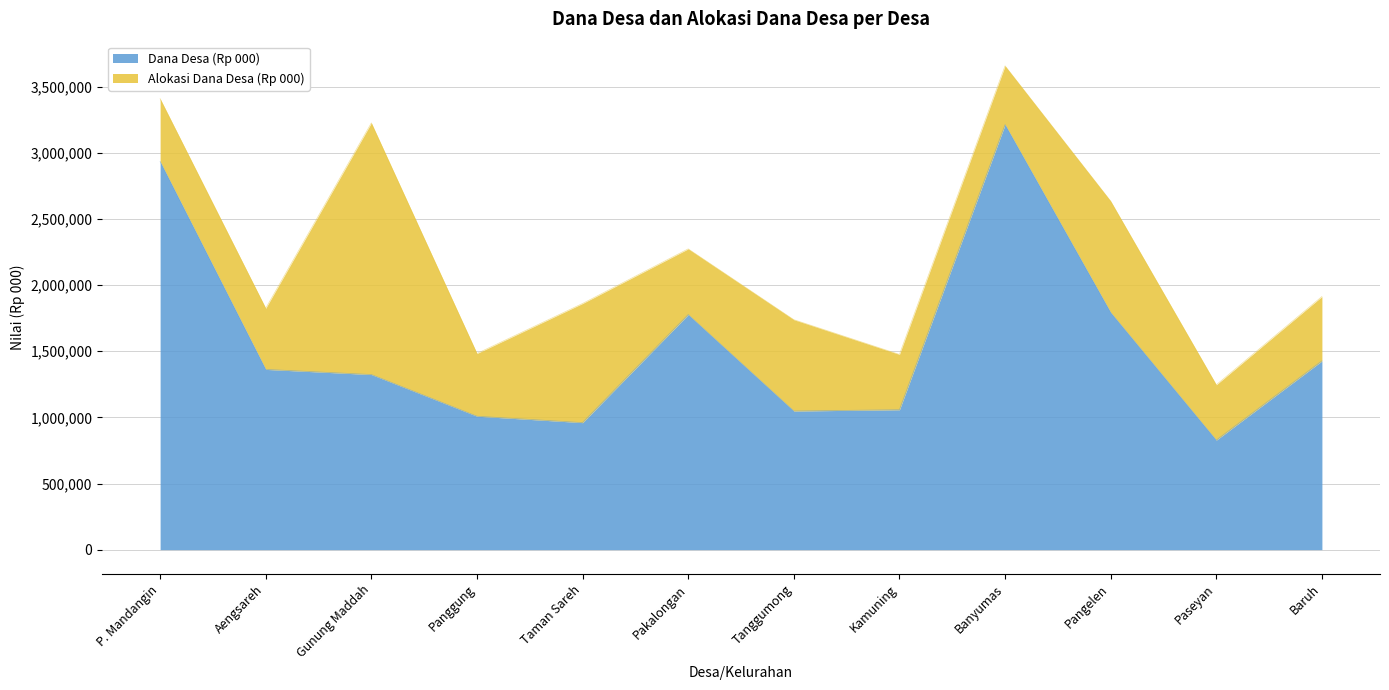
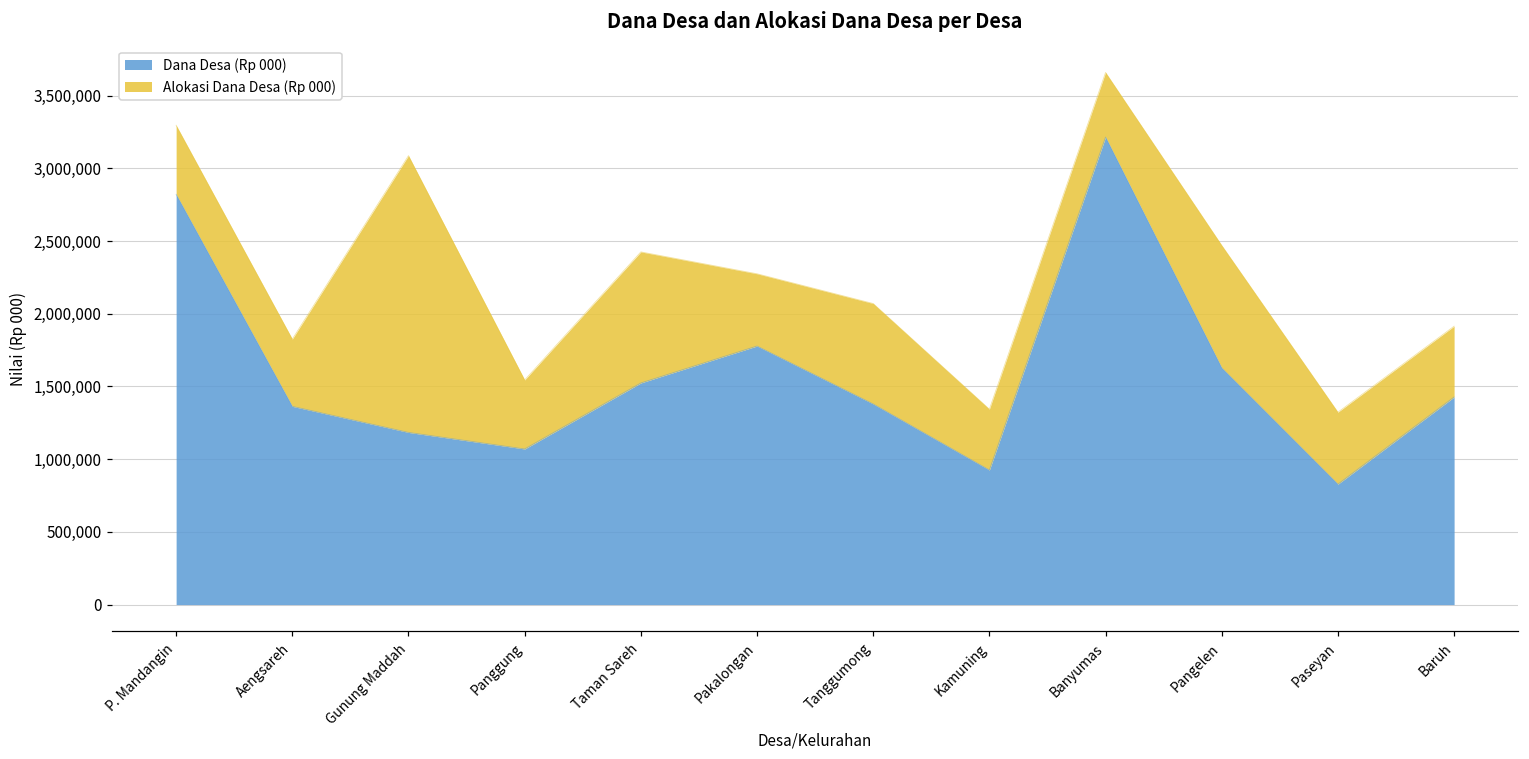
Dana Desa (Rp 000), P. Mandangin: 2,940,000 -> 2,820,000
Dana Desa (Rp 000), Gunung Maddah: 1,320,000 -> 1,180,000
Dana Desa (Rp 000), Panggung: 1,010,000 -> 1,070,000
Dana Desa (Rp 000), Taman Sareh: 960,000 -> 1,520,000
Dana Desa (Rp 000), Tanggumong: 1,050,000 -> 1,380,000
Dana Desa (Rp 000), Kamuning: 1,060,000 -> 930,000
Dana Desa (Rp 000), Pangelen: 1,790,000 -> 1,630,000
Alokasi Dana Desa (Rp 000), Paseyan: 420,000 -> 490,000
